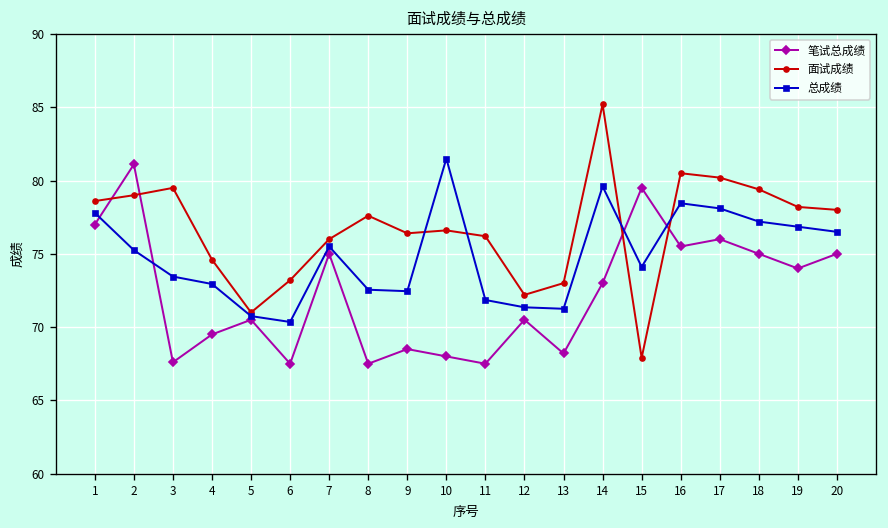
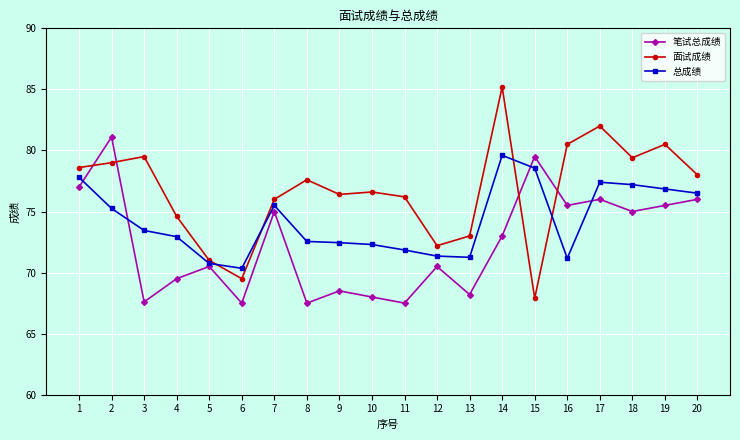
面试成绩, 6: 73.2 -> 69.5
总成绩, 10: 81.5 -> 72.3
总成绩, 15: 74.1 -> 78.6
总成绩, 16: 78.5 -> 71.2
面试成绩, 17: 80.2 -> 82.0
总成绩, 17: 78.1 -> 77.4
笔试总成绩, 19: 74.0 -> 75.5
面试成绩, 19: 78.2 -> 80.5
笔试总成绩, 20: 75 -> 76
